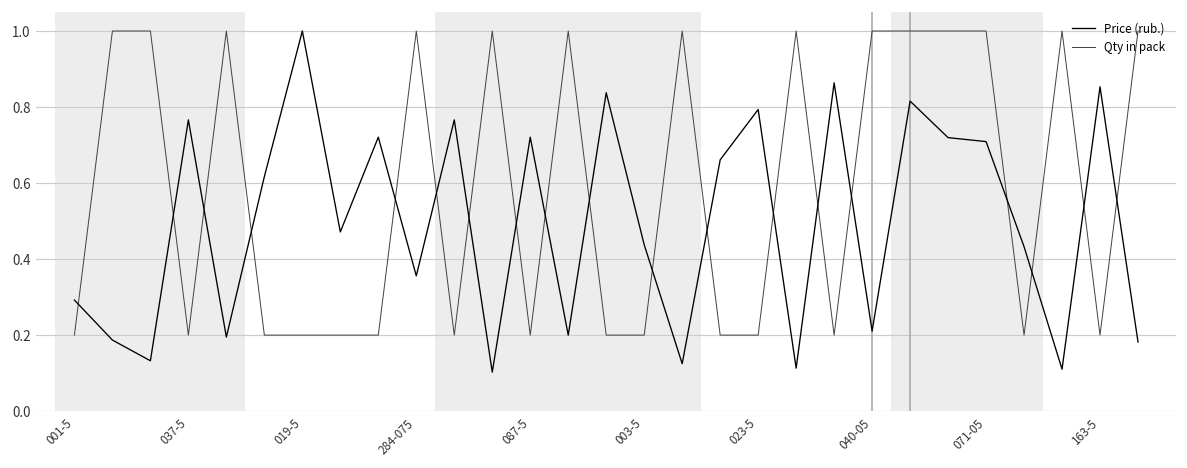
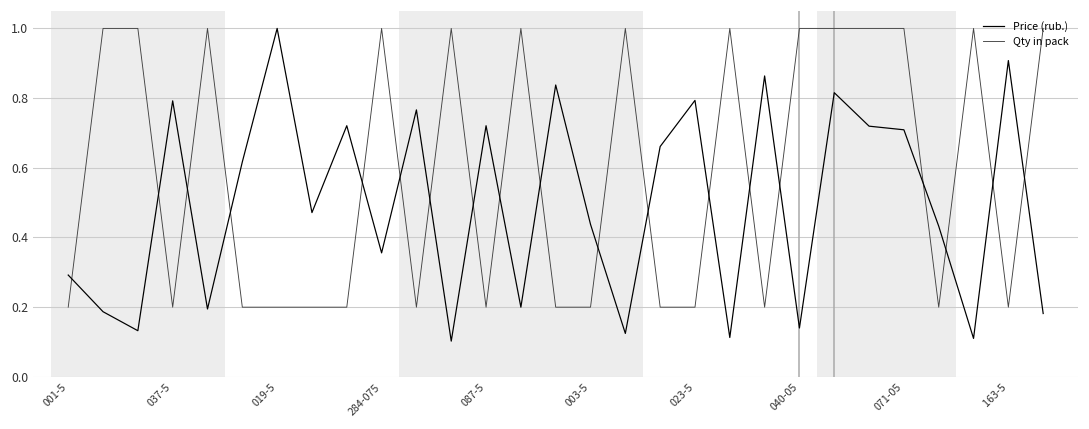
Price (rub.), 037-5: 0.77 -> 0.79
Price (rub.), 040-05: 0.21 -> 0.14
Price (rub.), 163-5: 0.85 -> 0.91
